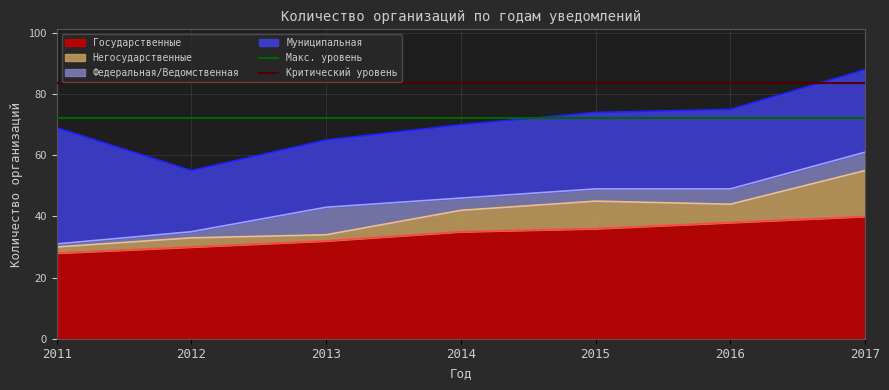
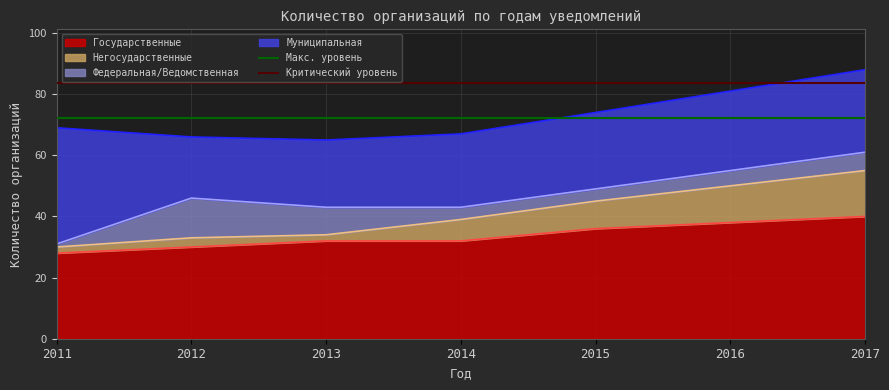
Федеральная/Ведомственная, 2012: 2 -> 13
Государственные, 2014: 35 -> 32
Негосударственные, 2016: 6 -> 12
